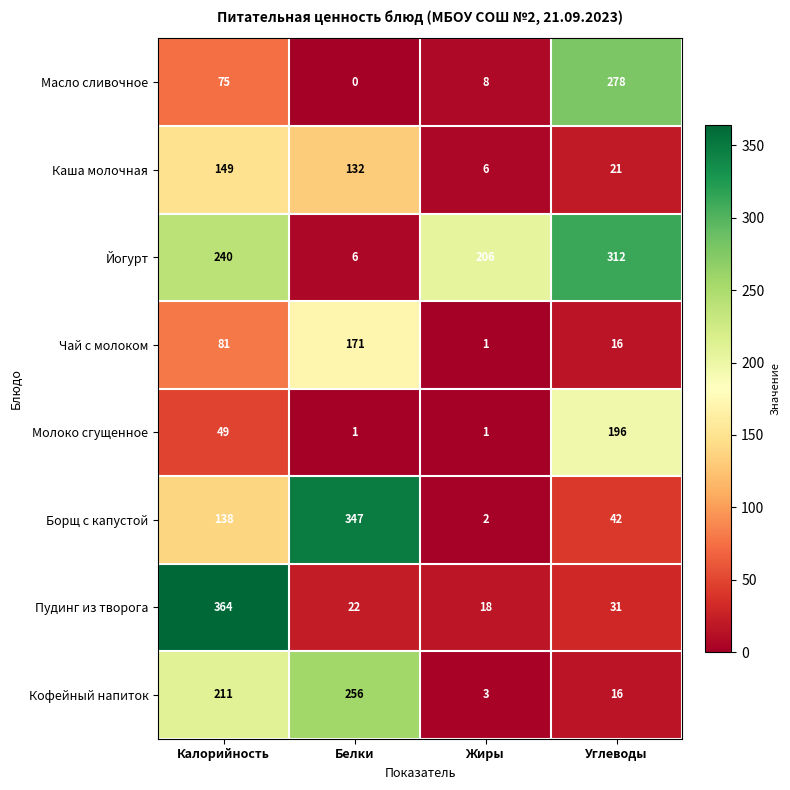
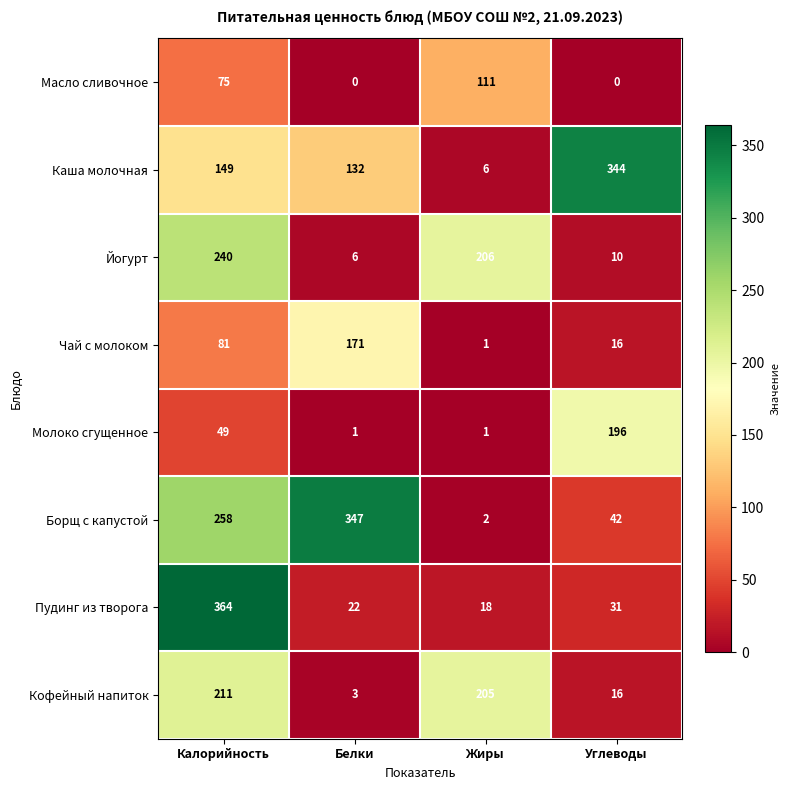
Масло сливочное, Жиры: 8 -> 111
Масло сливочное, Углеводы: 278 -> 0
Каша молочная, Углеводы: 21 -> 344
Йогурт, Углеводы: 312 -> 10
Борщ с капустой, Калорийность: 138 -> 258
Кофейный напиток, Белки: 256 -> 3
Кофейный напиток, Жиры: 3 -> 205
